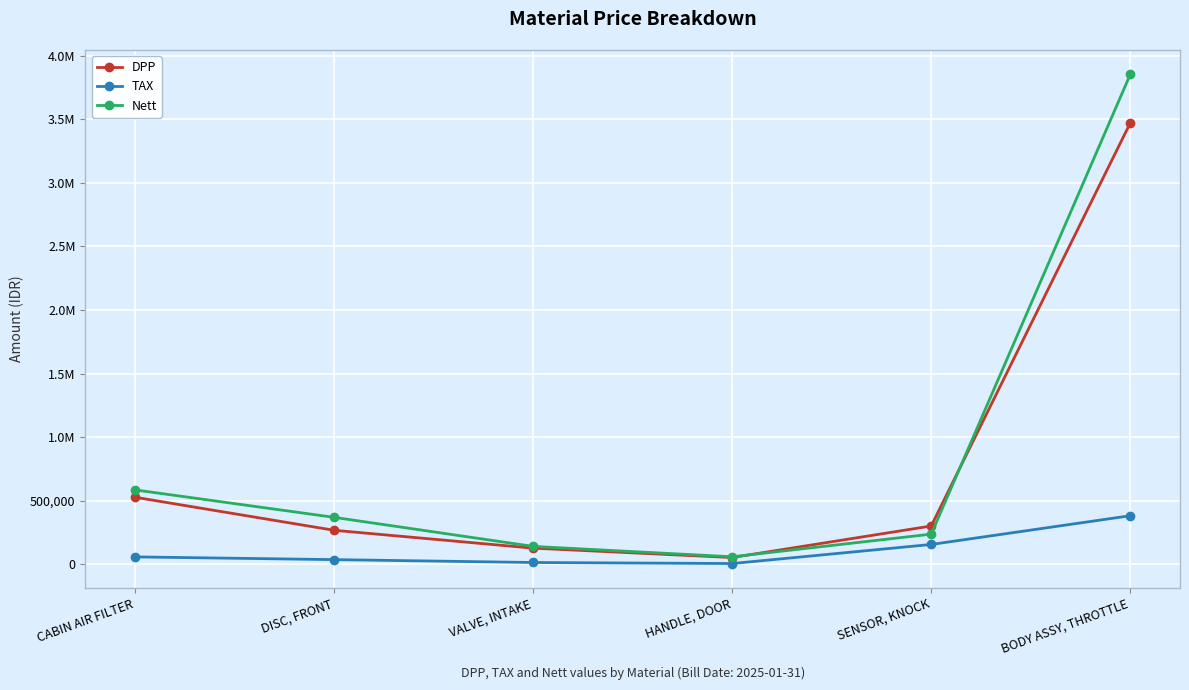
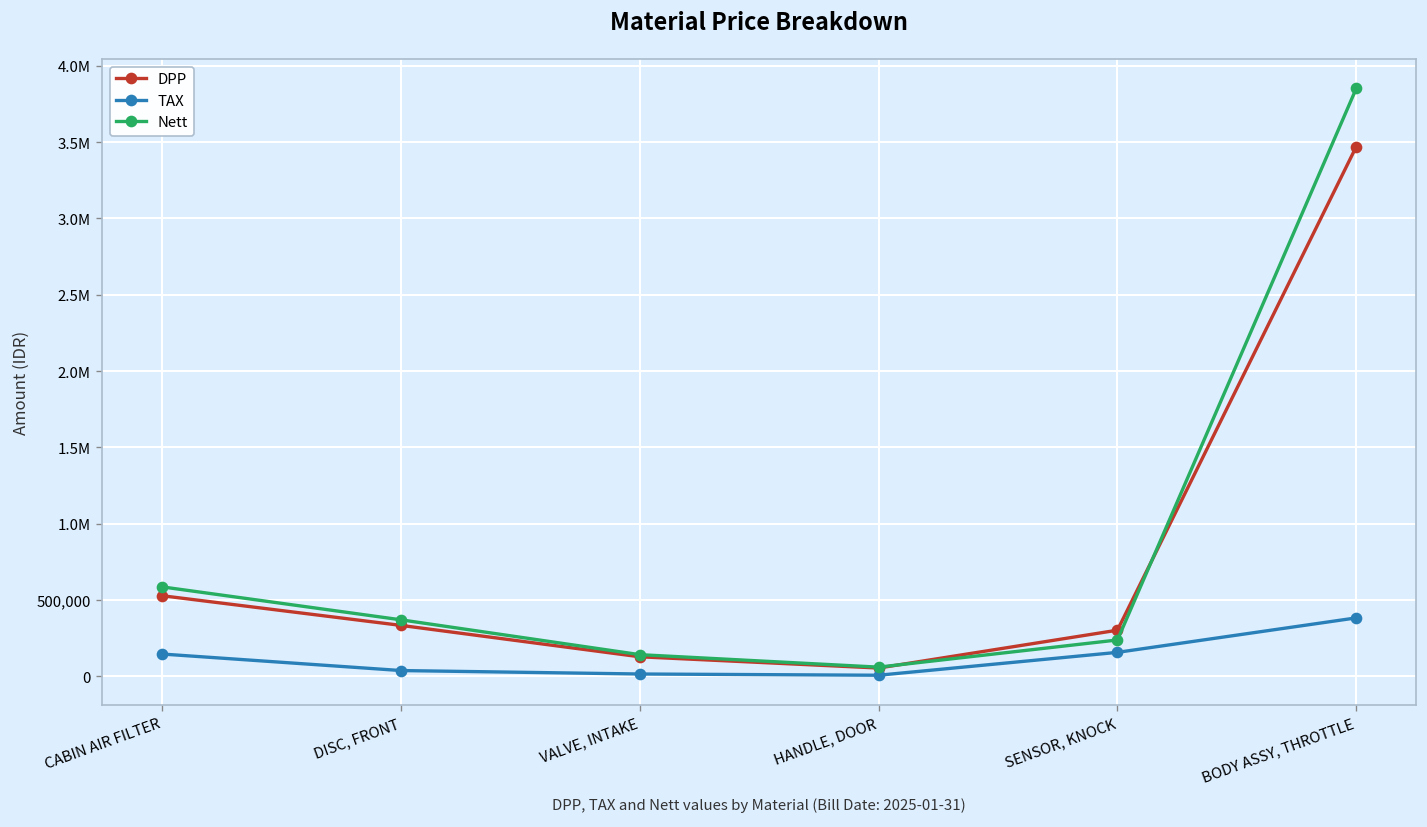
TAX, CABIN AIR FILTER: 60,000 -> 140,000
DPP, DISC, FRONT: 270,000 -> 330,000
